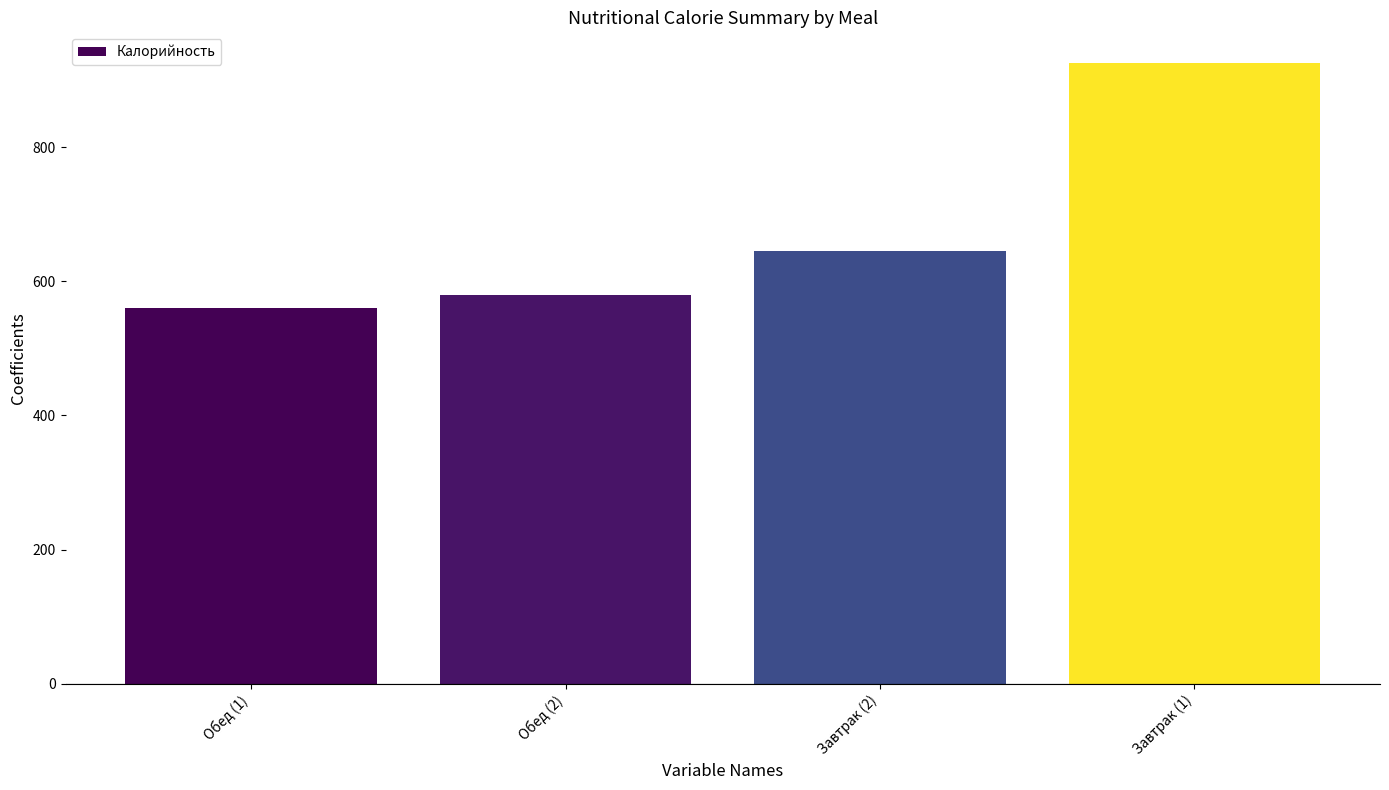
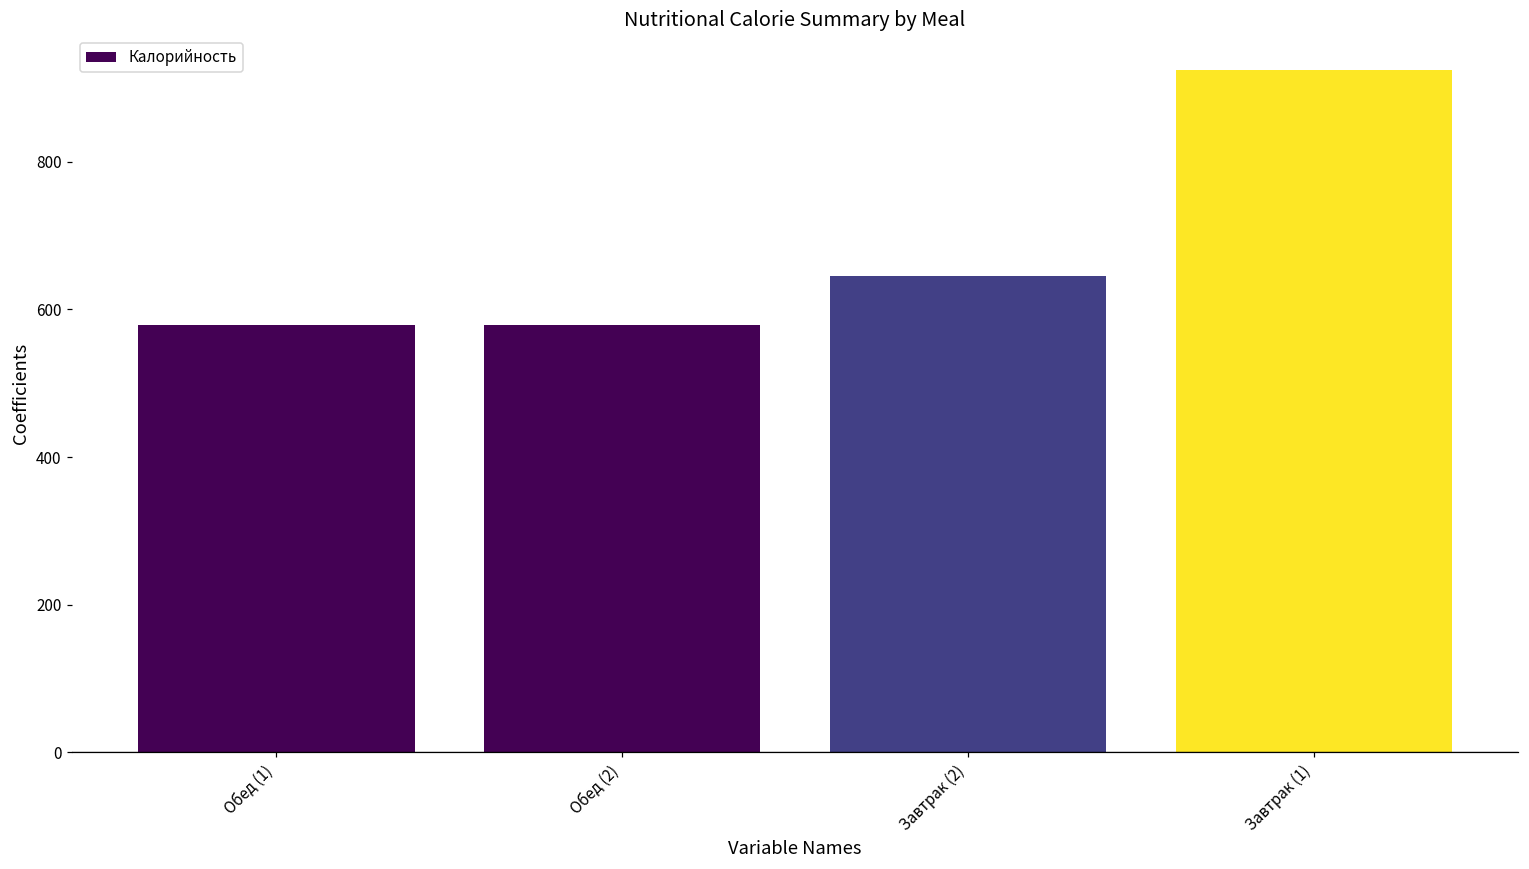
Обед (1): 560 -> 580
